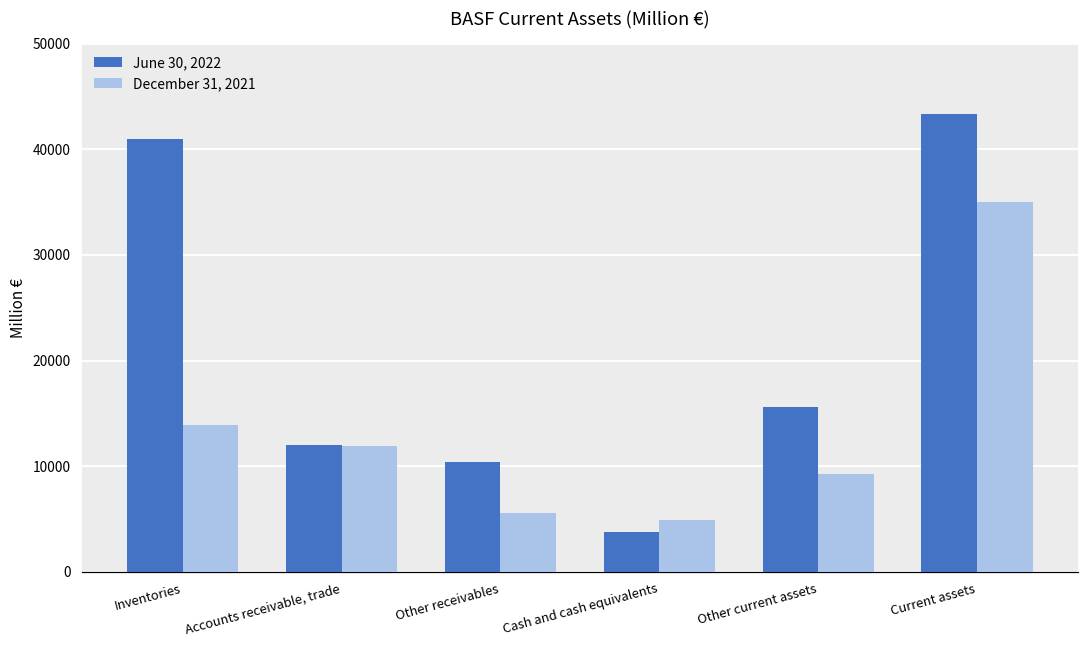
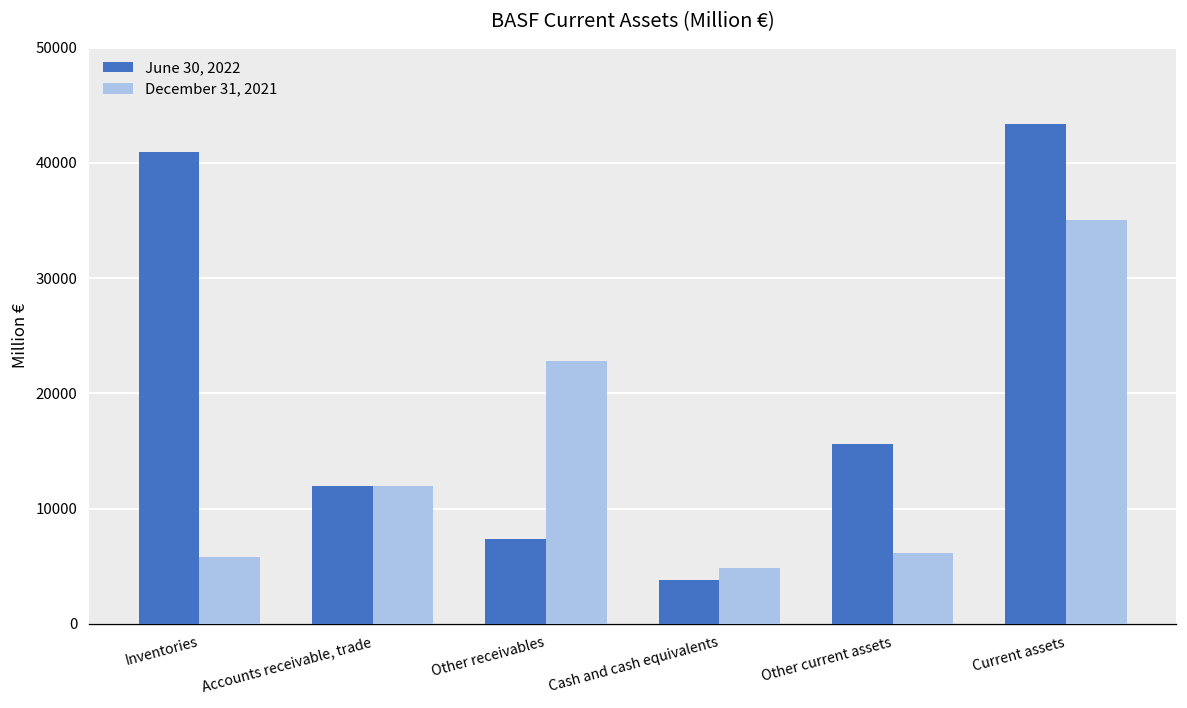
December 31, 2021, Inventories: 14000 -> 6000
June 30, 2022, Other receivables: 10000 -> 7000
December 31, 2021, Other receivables: 6000 -> 23000
December 31, 2021, Other current assets: 9000 -> 6000
